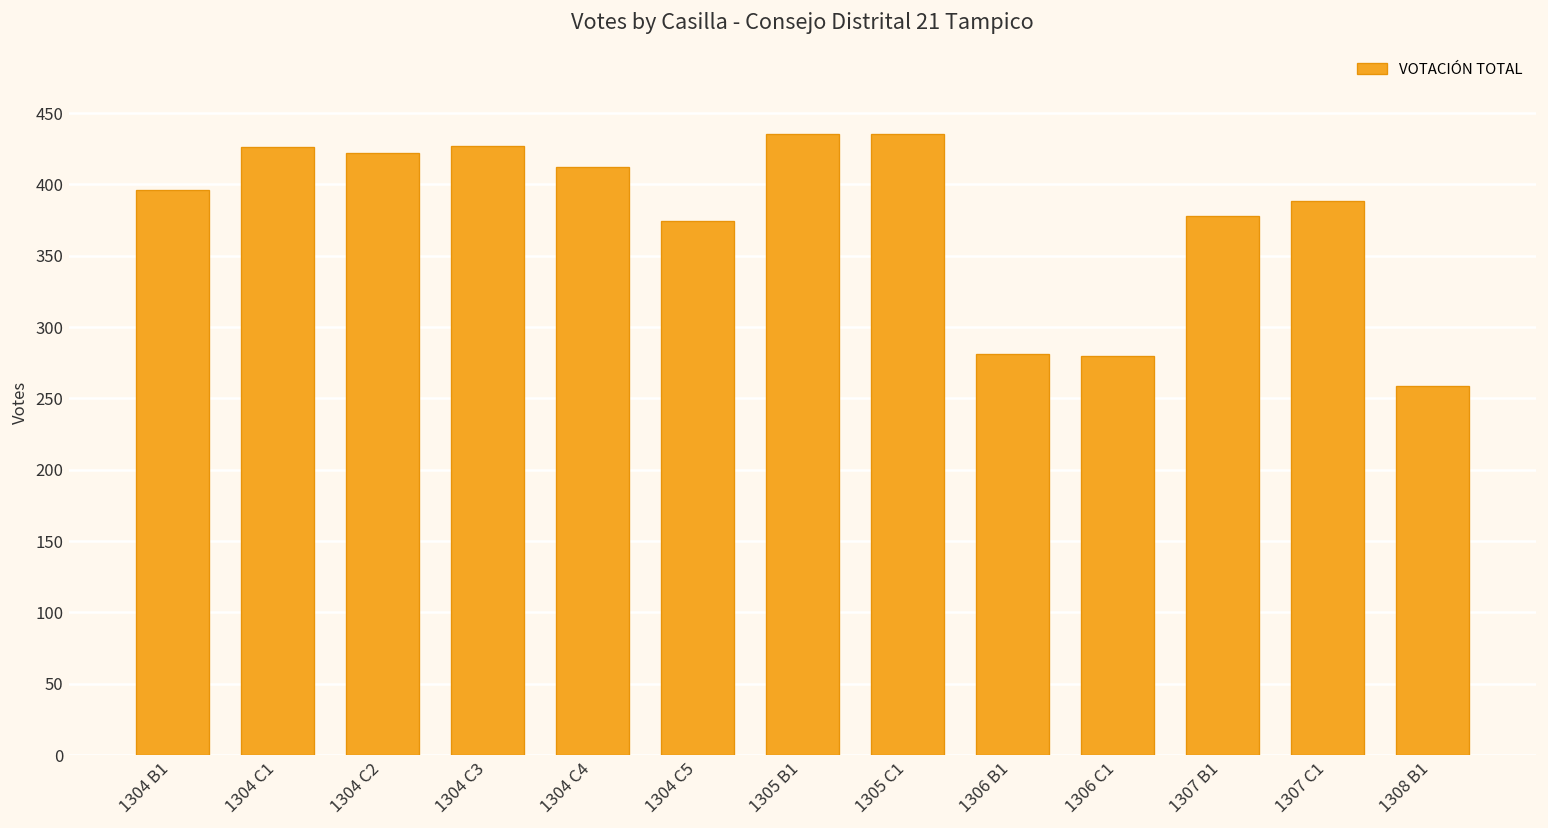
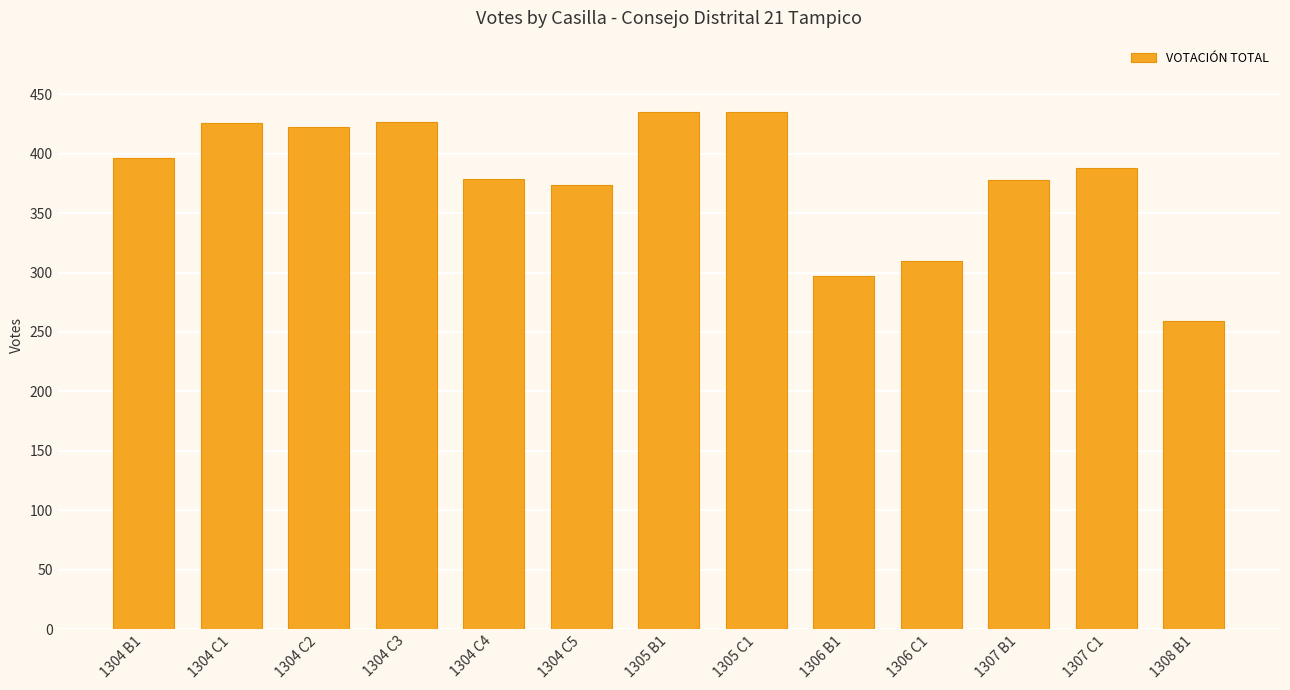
1304 C4: 412 -> 379
1306 B1: 281 -> 297
1306 C1: 280 -> 310
